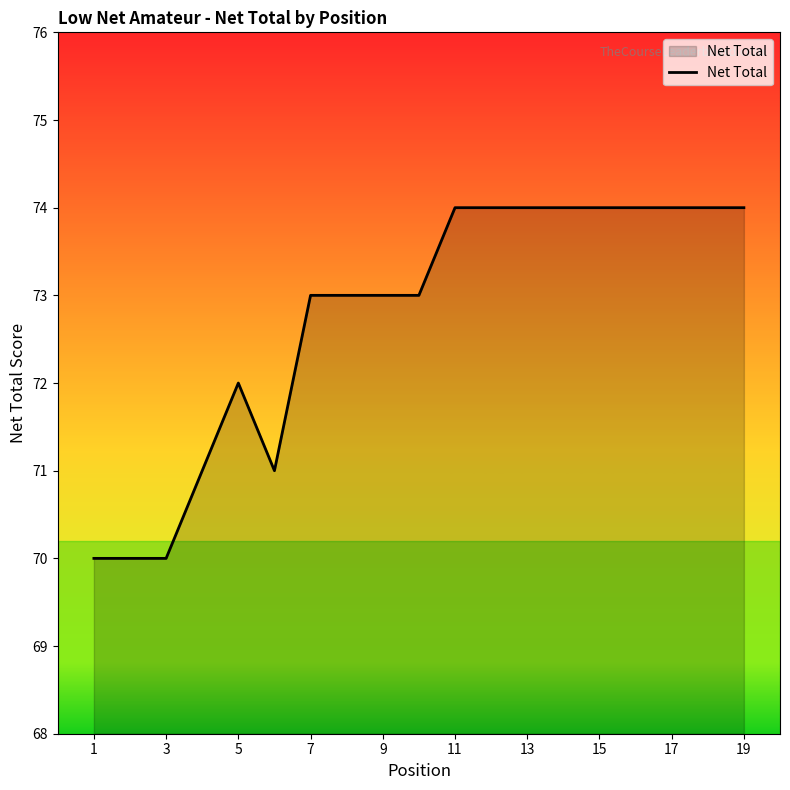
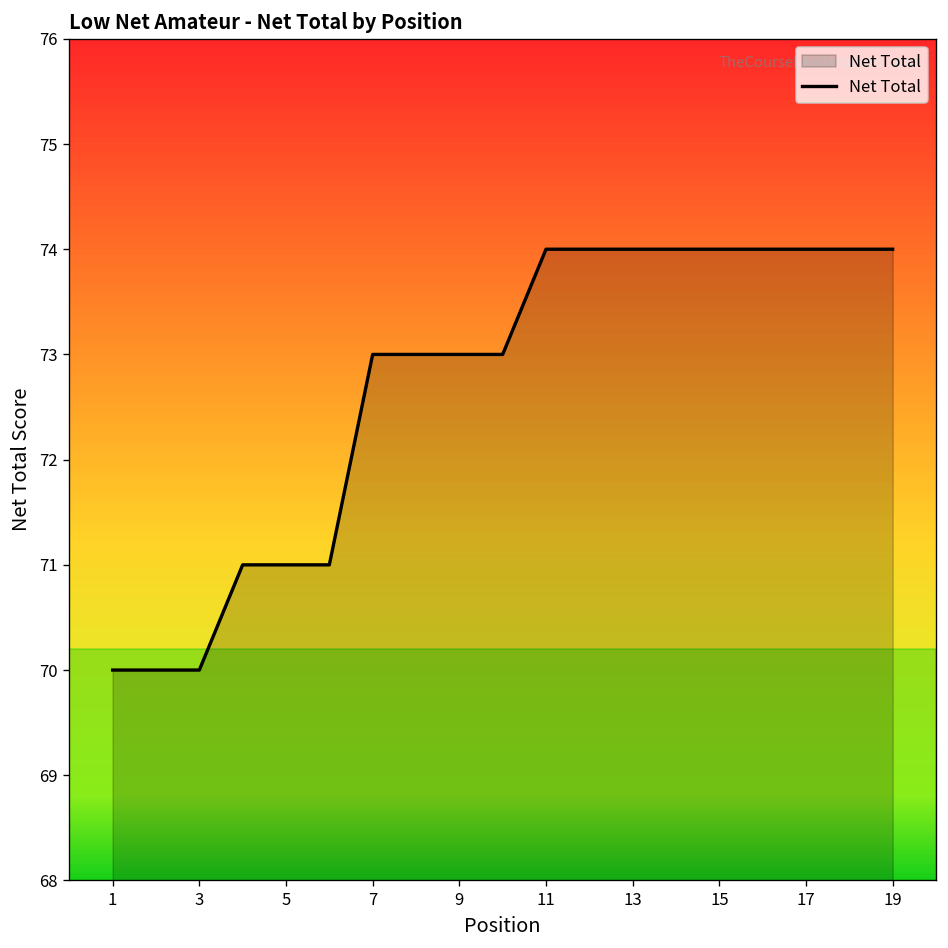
5: 72 -> 71
